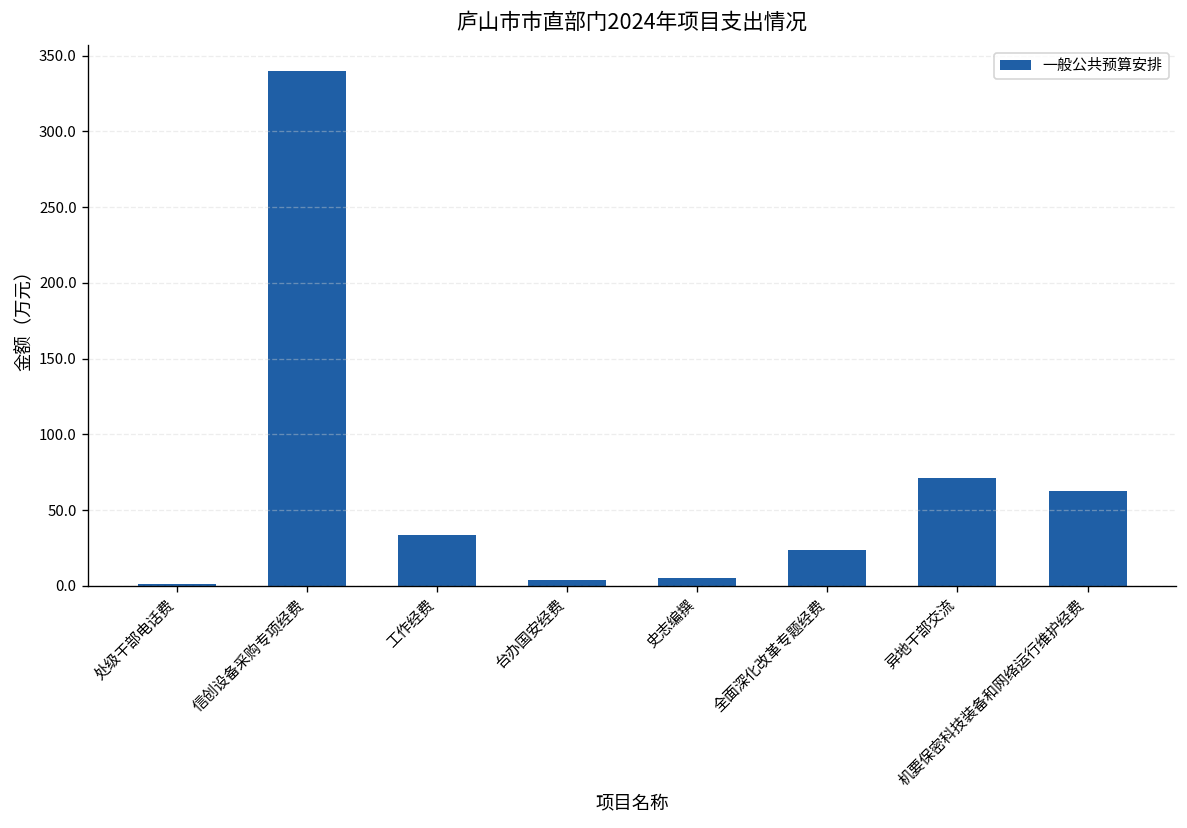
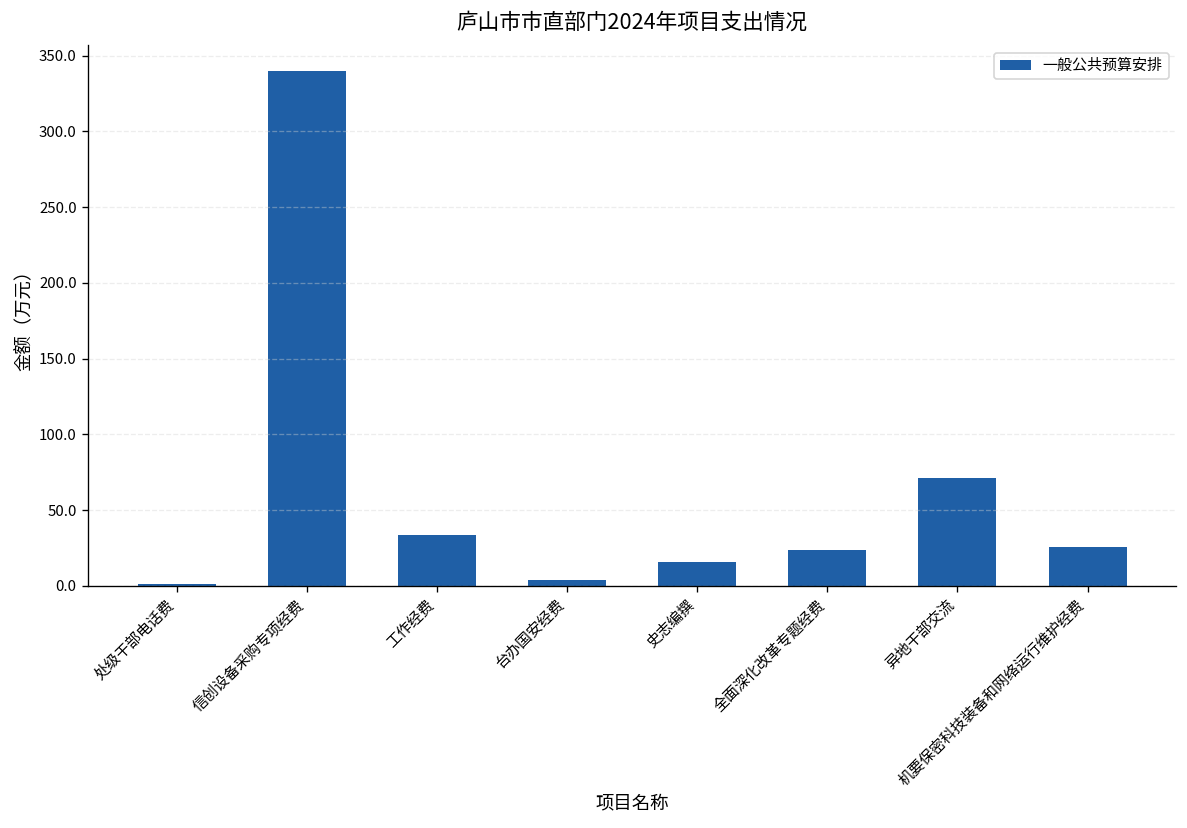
史志编撰: 5 -> 16
机要保密科技装备和网络运行维护经费: 62 -> 25
